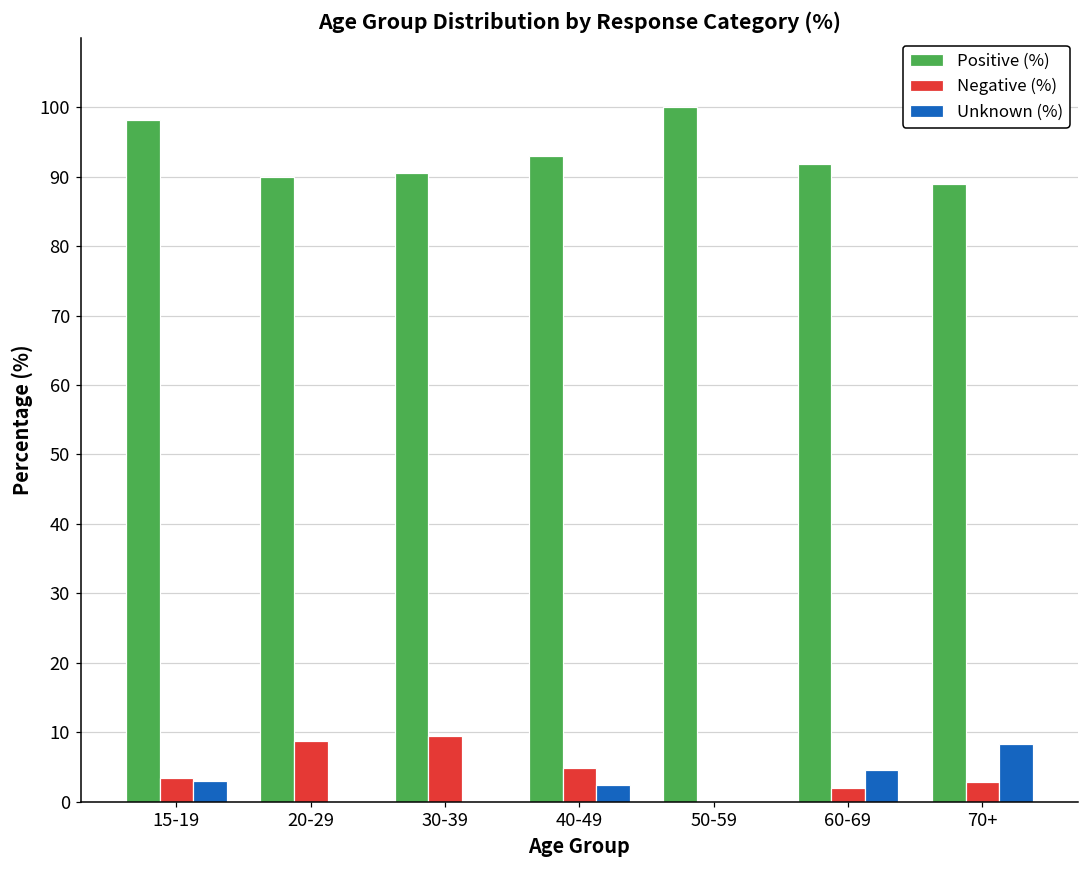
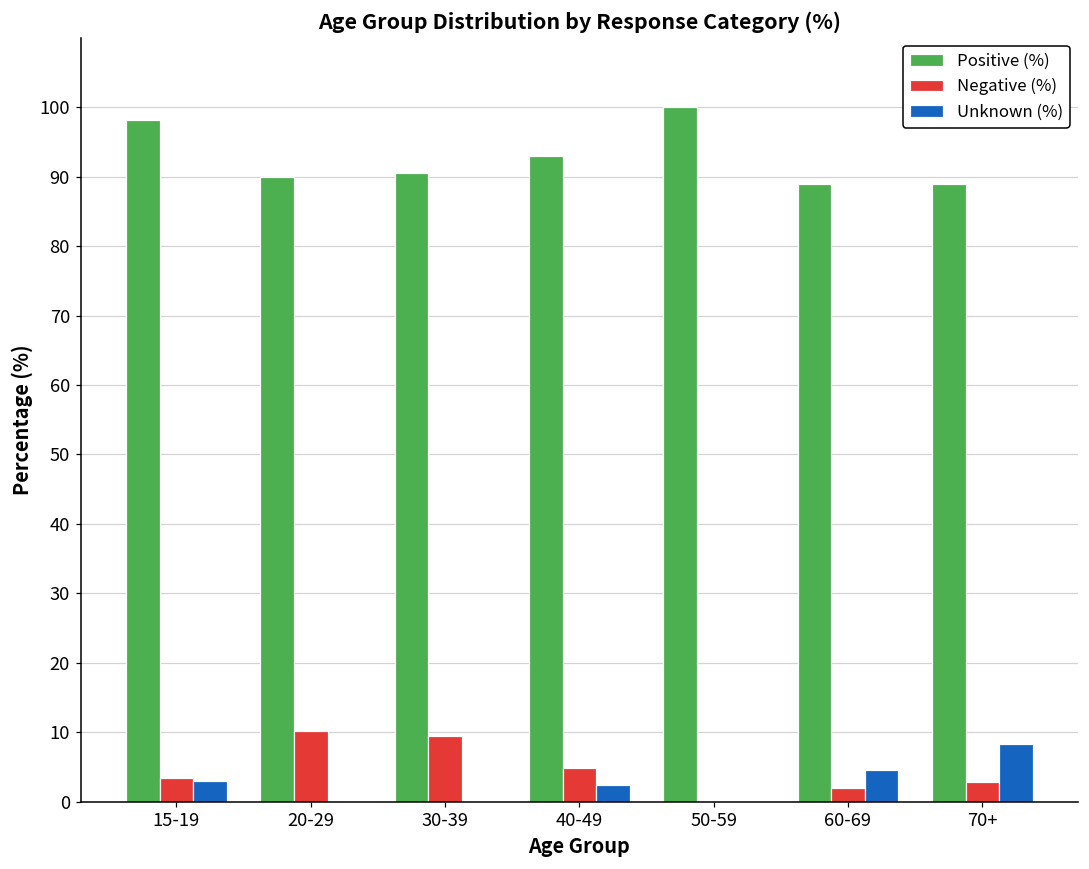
Negative (%), 20-29: 9 -> 10
Positive (%), 60-69: 92 -> 89
